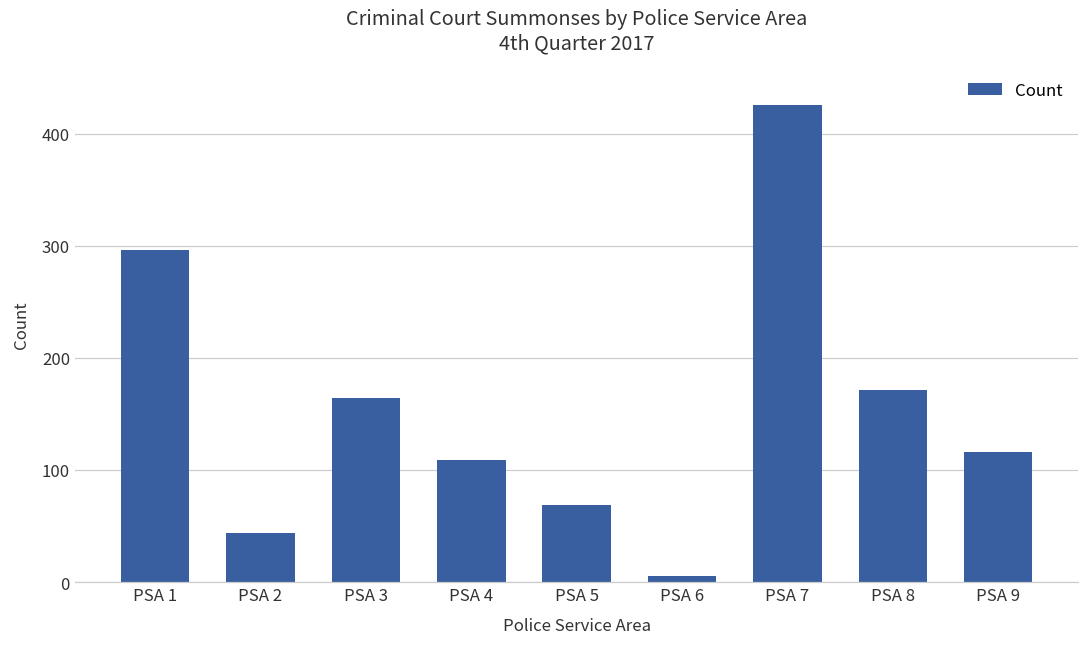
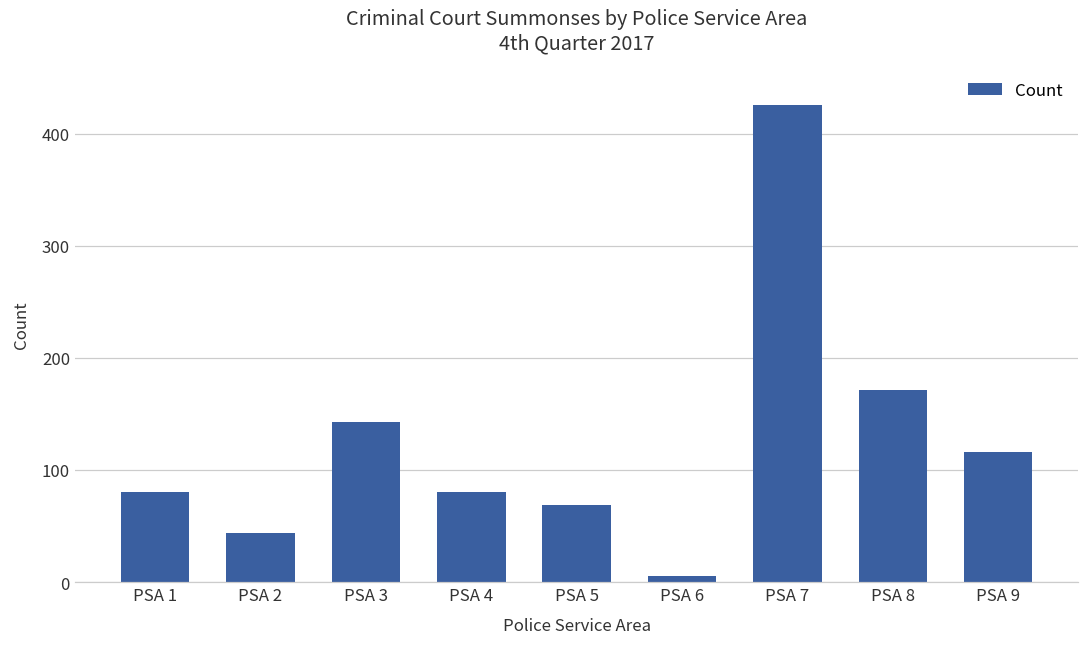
PSA 1: 296 -> 80
PSA 3: 164 -> 143
PSA 4: 109 -> 80
